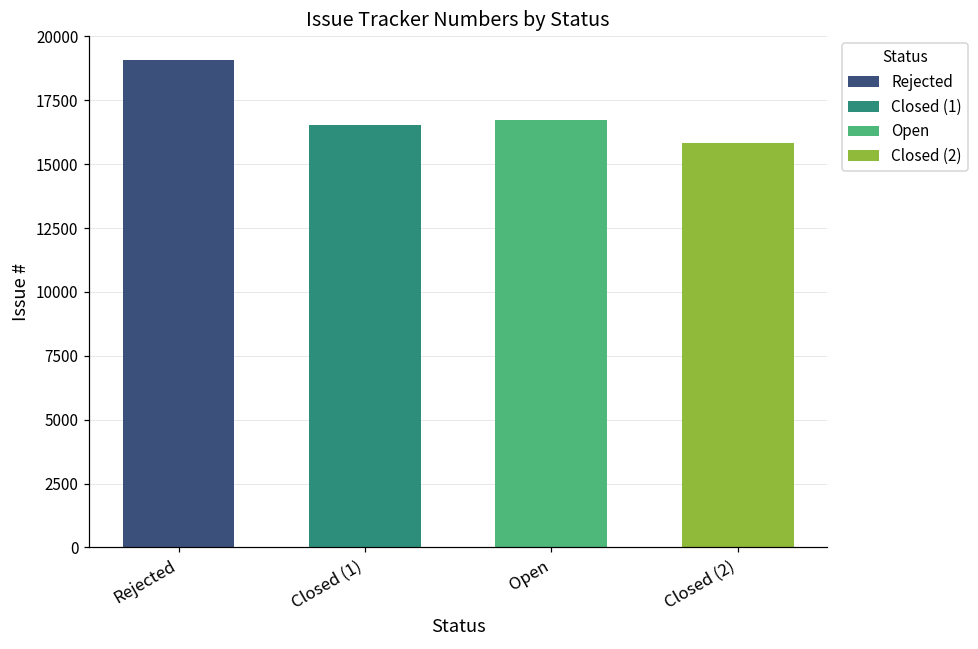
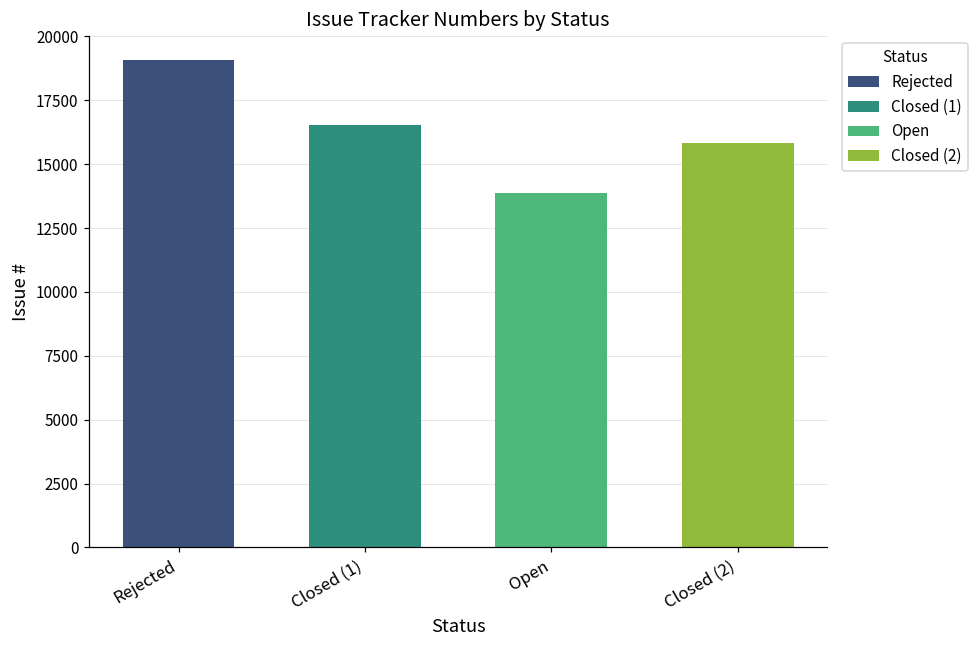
Open: 16700 -> 13900
